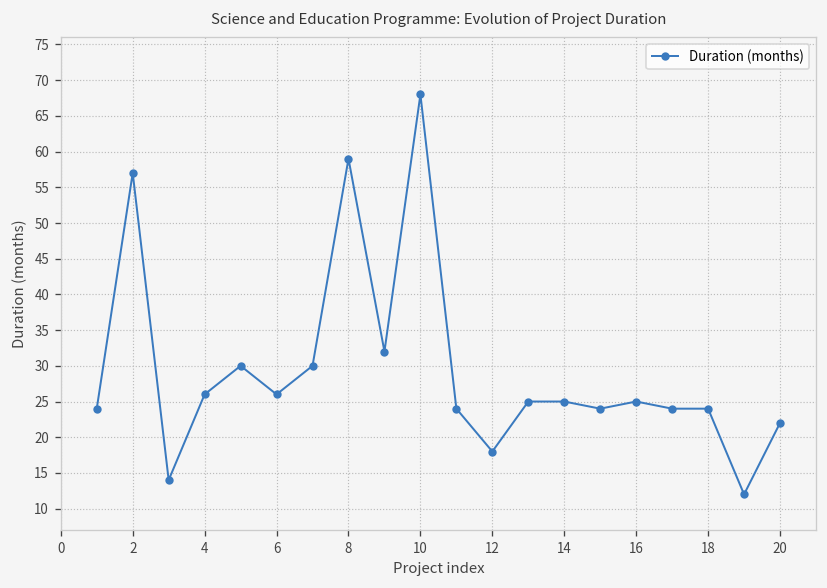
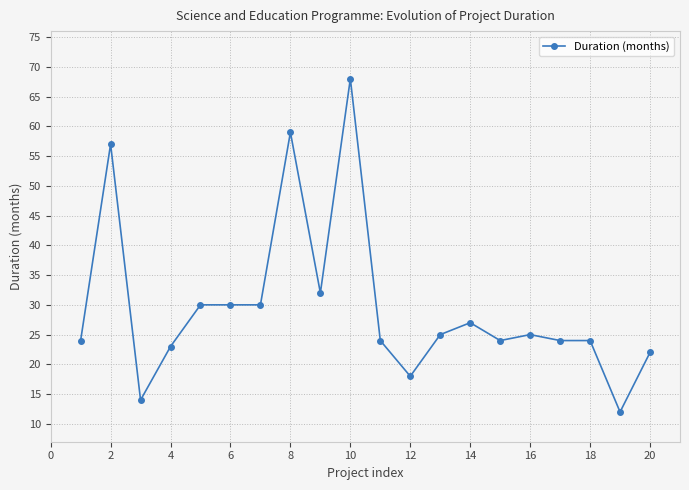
4: 26 -> 23
6: 26 -> 30
14: 25 -> 27
